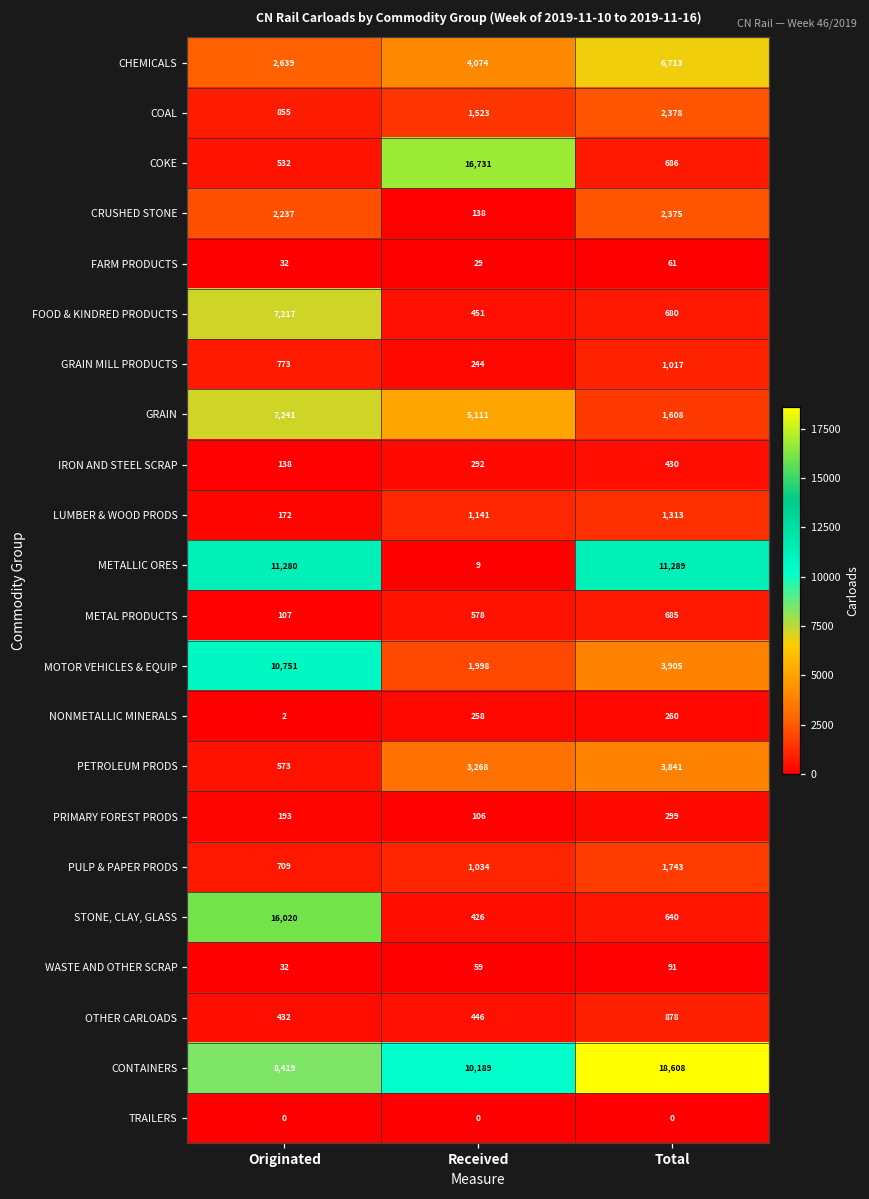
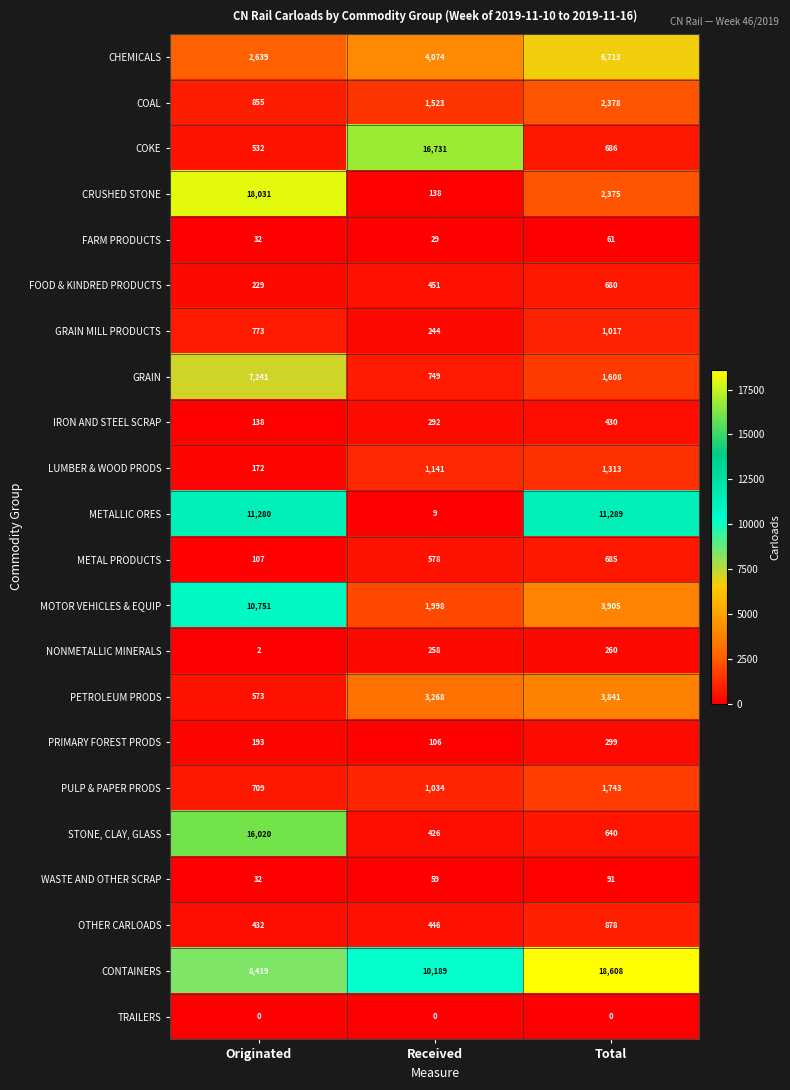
CRUSHED STONE, Originated: 2,237 -> 18,031
FOOD & KINDRED PRODUCTS, Originated: 7,217 -> 229
GRAIN, Received: 5,111 -> 749
